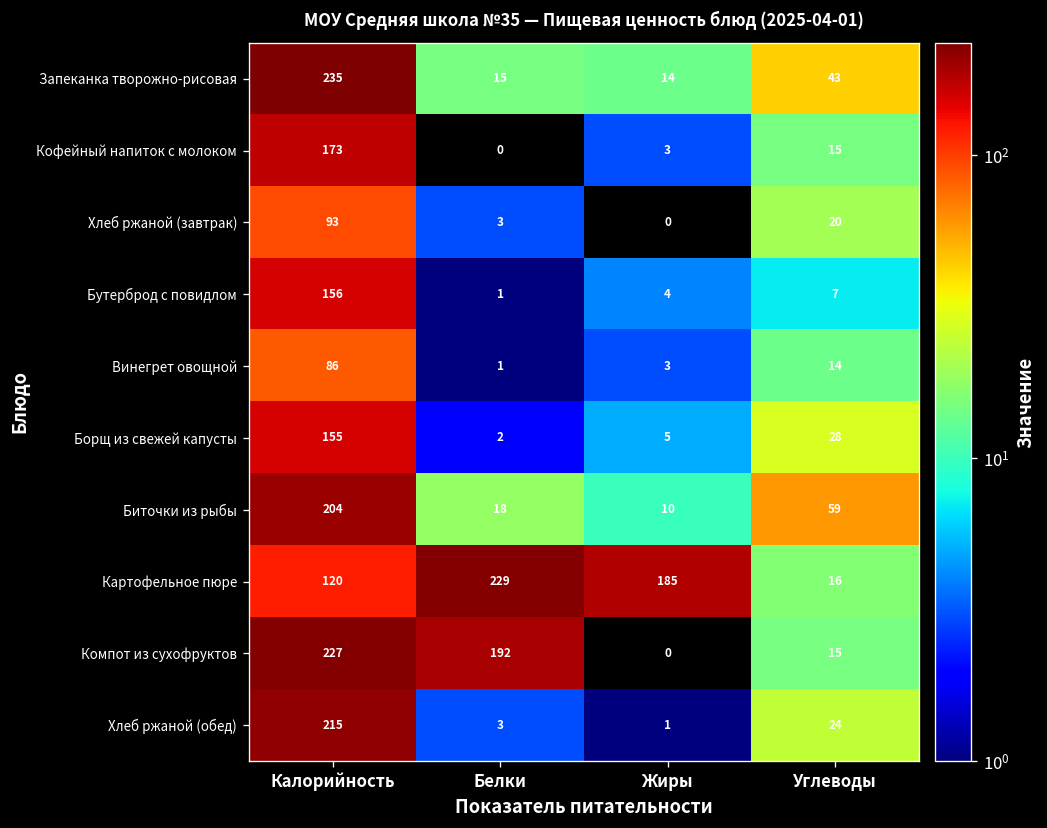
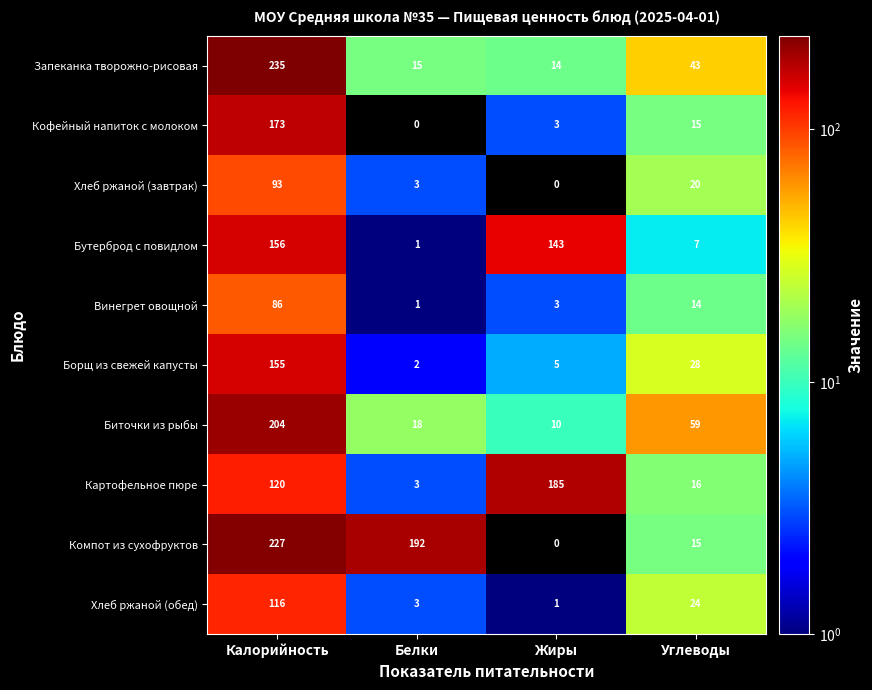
Бутерброд с повидлом, Жиры: 4 -> 143
Картофельное пюре, Белки: 229 -> 3
Хлеб ржаной (обед), Калорийность: 215 -> 116
